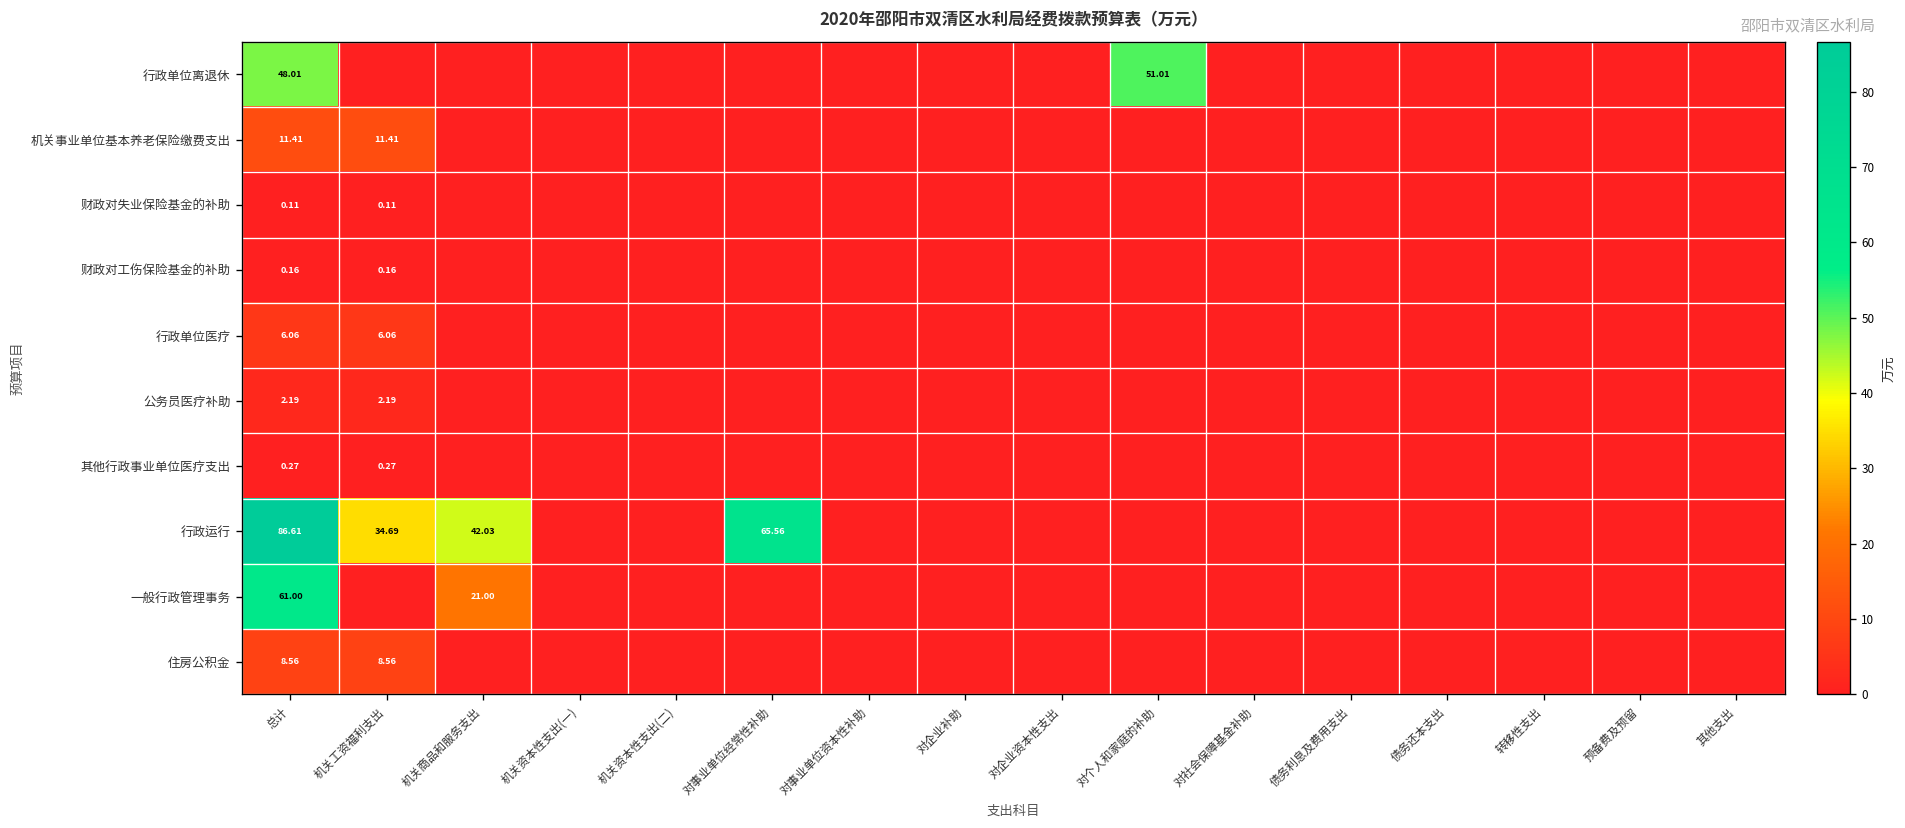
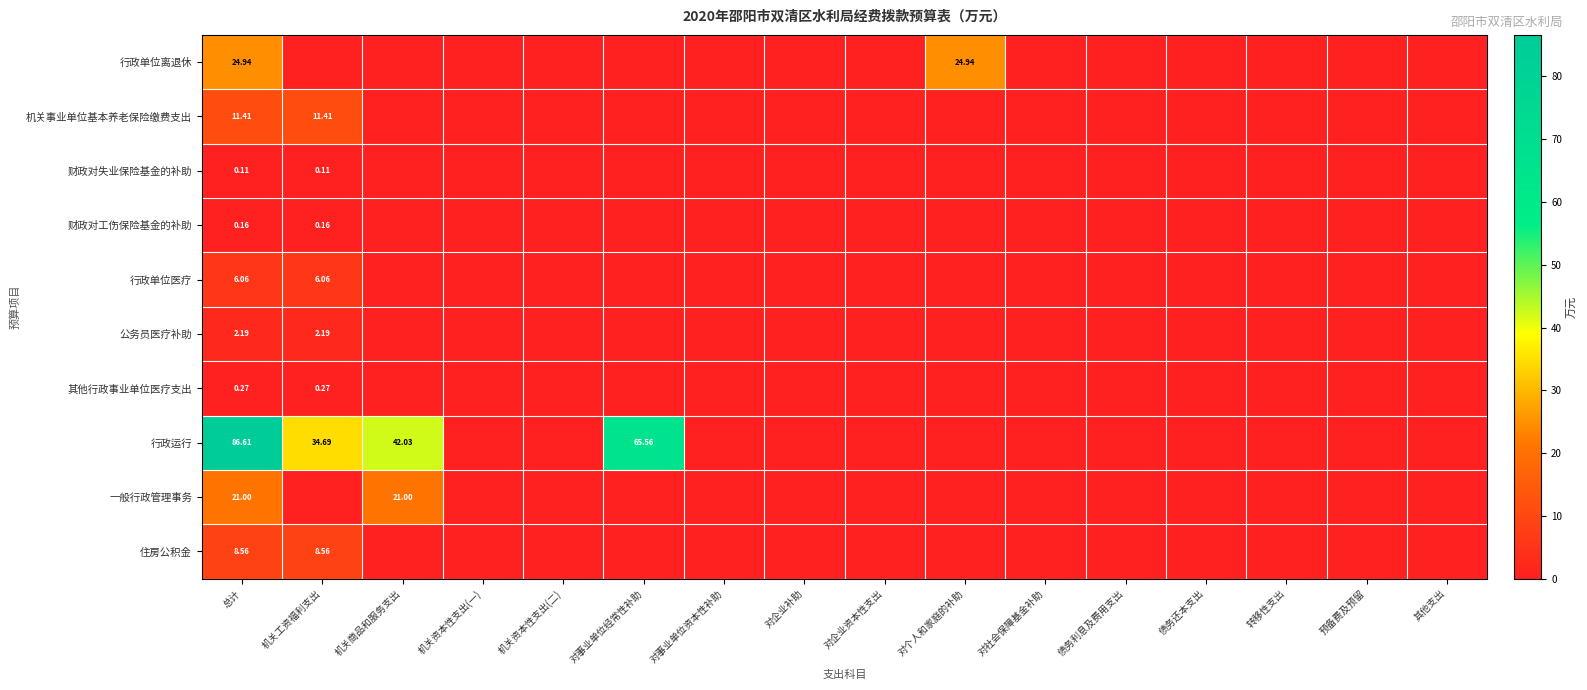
行政单位离退休, 总计: 48.01 -> 24.94
行政单位离退休, 对个人和家庭的补助: 51.01 -> 24.94
一般行政管理事务, 总计: 61.00 -> 21.00
